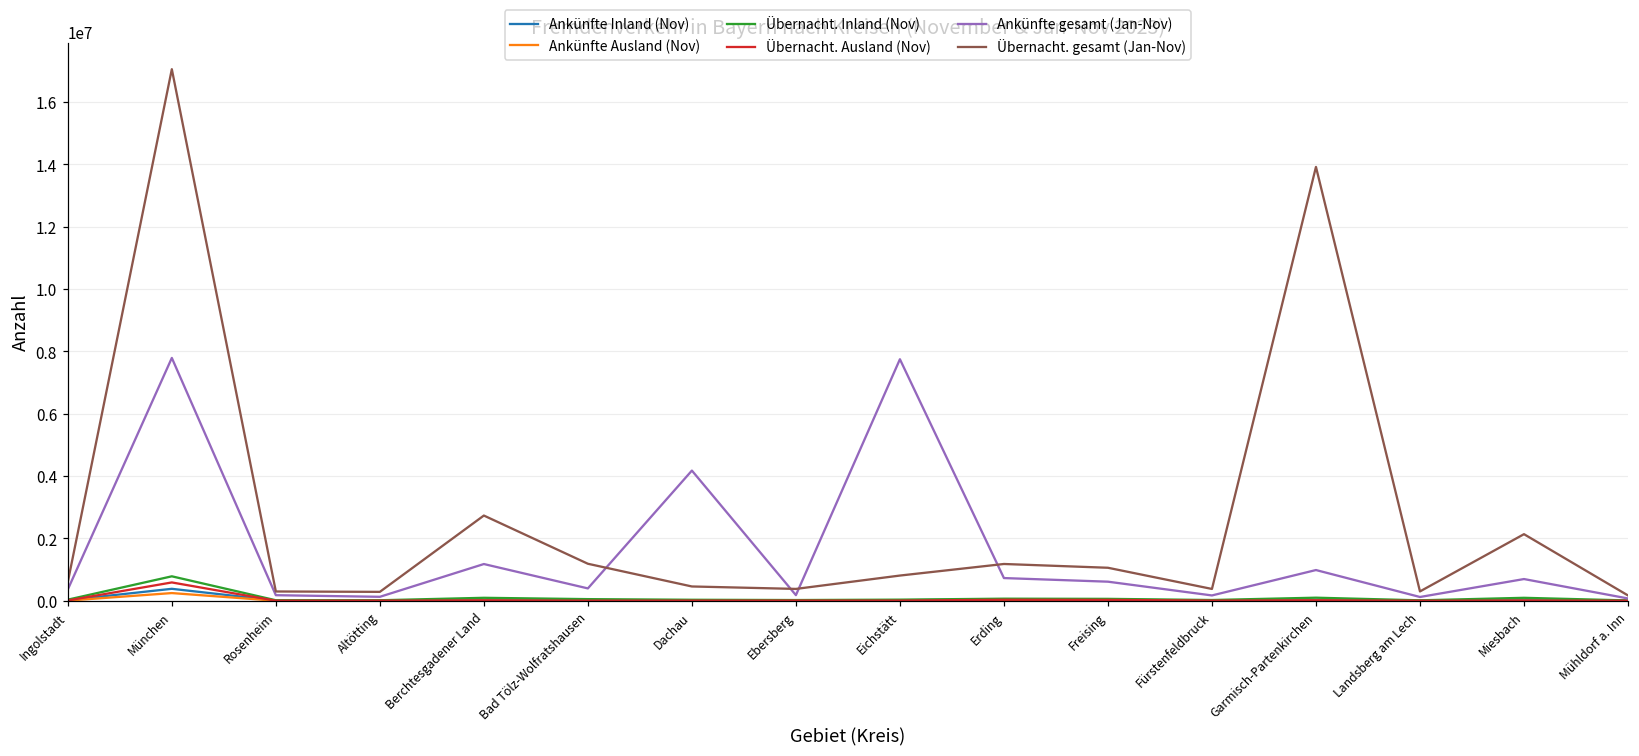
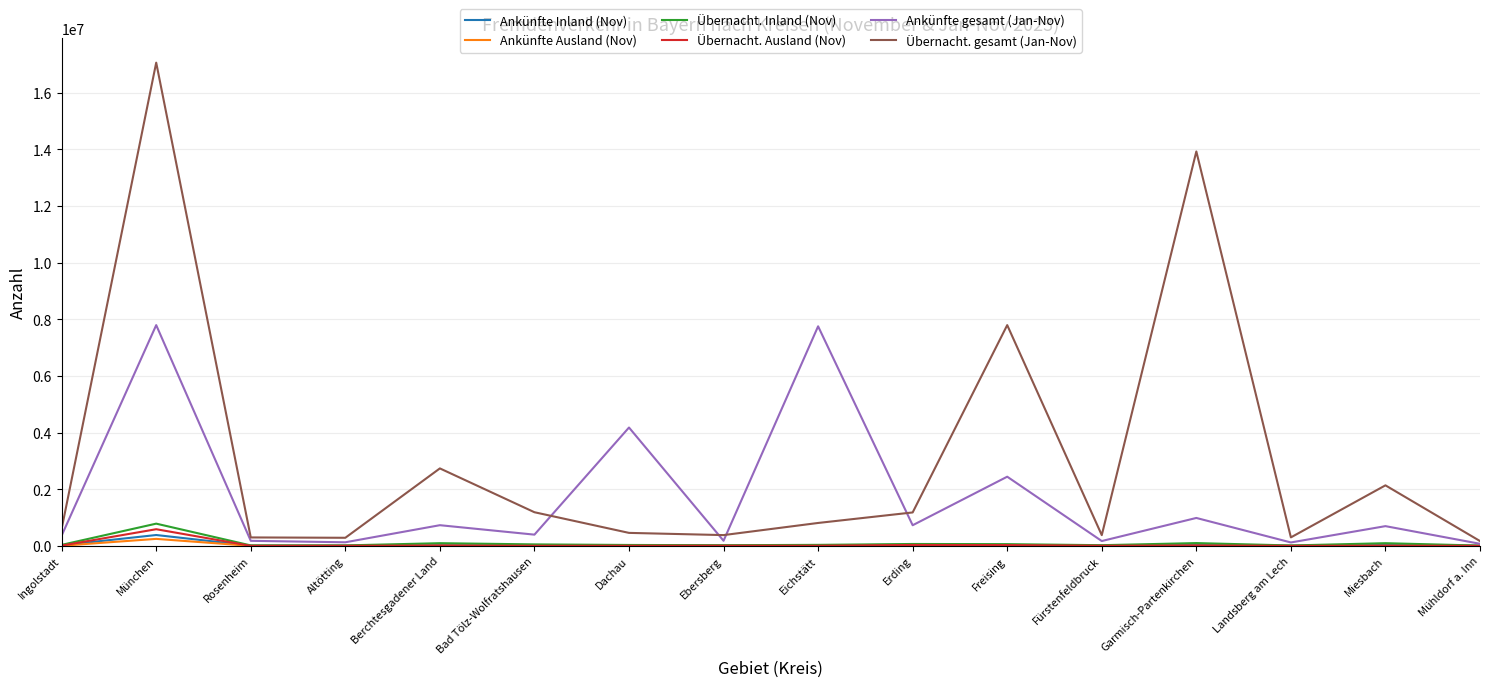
Ankünfte gesamt (Jan-Nov), Berchtesgadener Land: 1200000 -> 700000
Ankünfte gesamt (Jan-Nov), Freising: 600000 -> 2400000
Übernacht. gesamt (Jan-Nov), Freising: 1100000 -> 7800000
